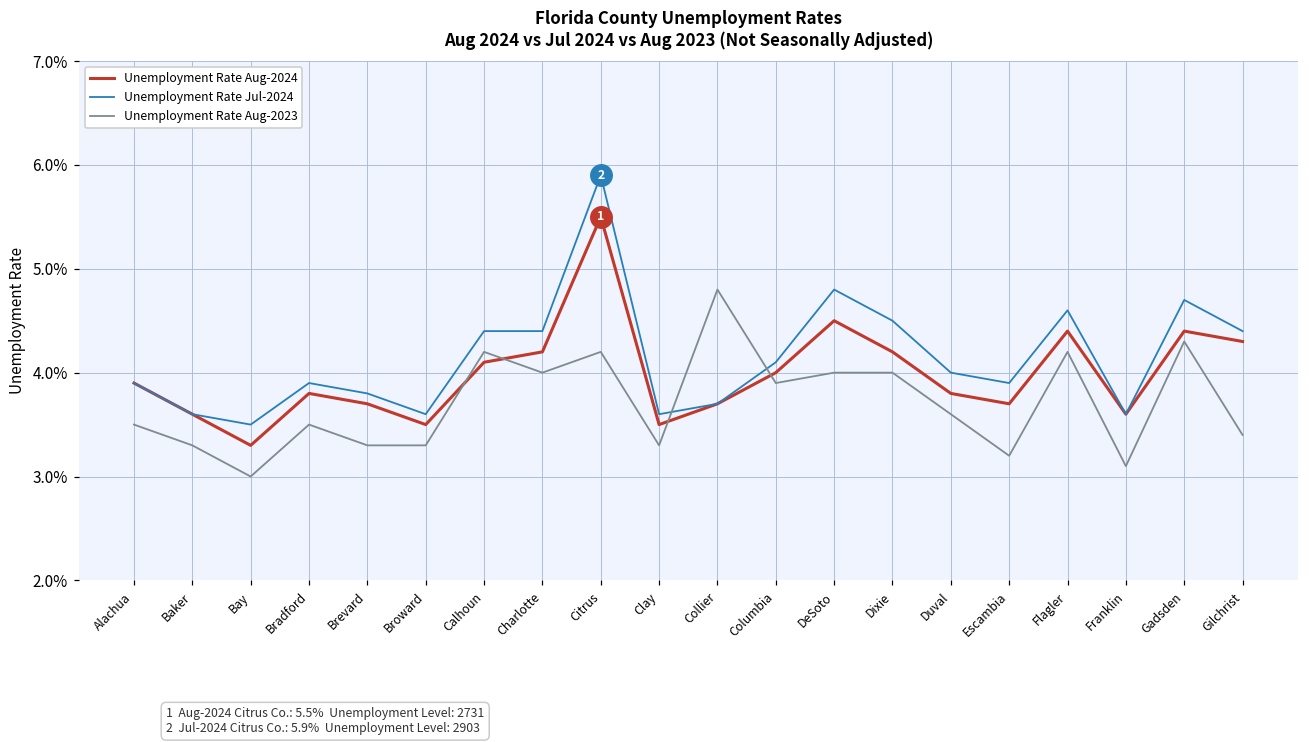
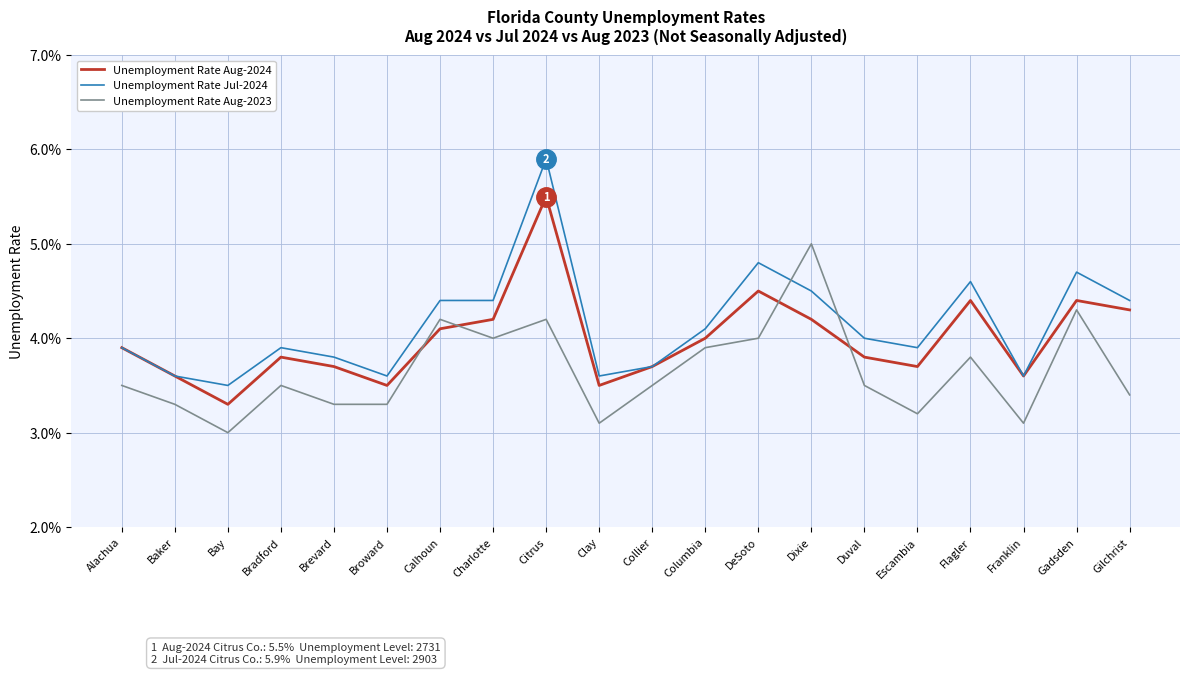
Unemployment Rate Aug-2023, Clay: 3.3% -> 3.1%
Unemployment Rate Aug-2023, Collier: 4.8% -> 3.5%
Unemployment Rate Aug-2023, Dixie: 4.0% -> 5.0%
Unemployment Rate Aug-2023, Duval: 3.6% -> 3.5%
Unemployment Rate Aug-2023, Flagler: 4.2% -> 3.8%
